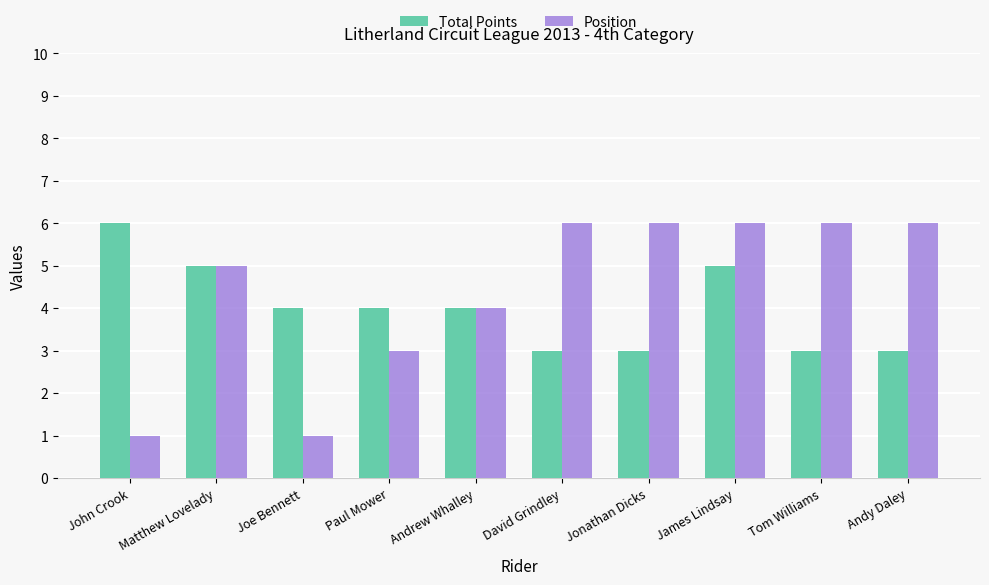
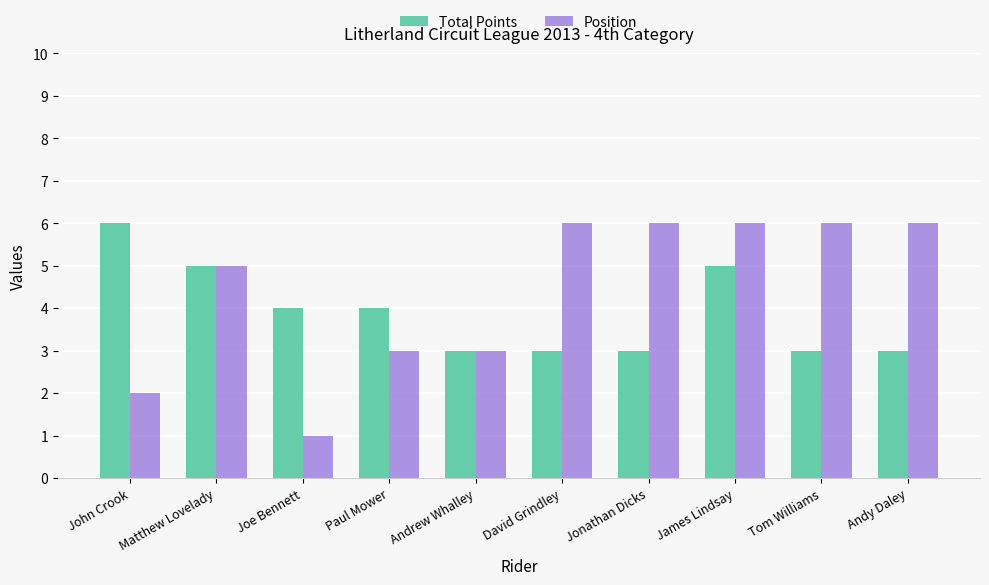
Position, John Crook: 1 -> 2
Total Points, Andrew Whalley: 4 -> 3
Position, Andrew Whalley: 4 -> 3
